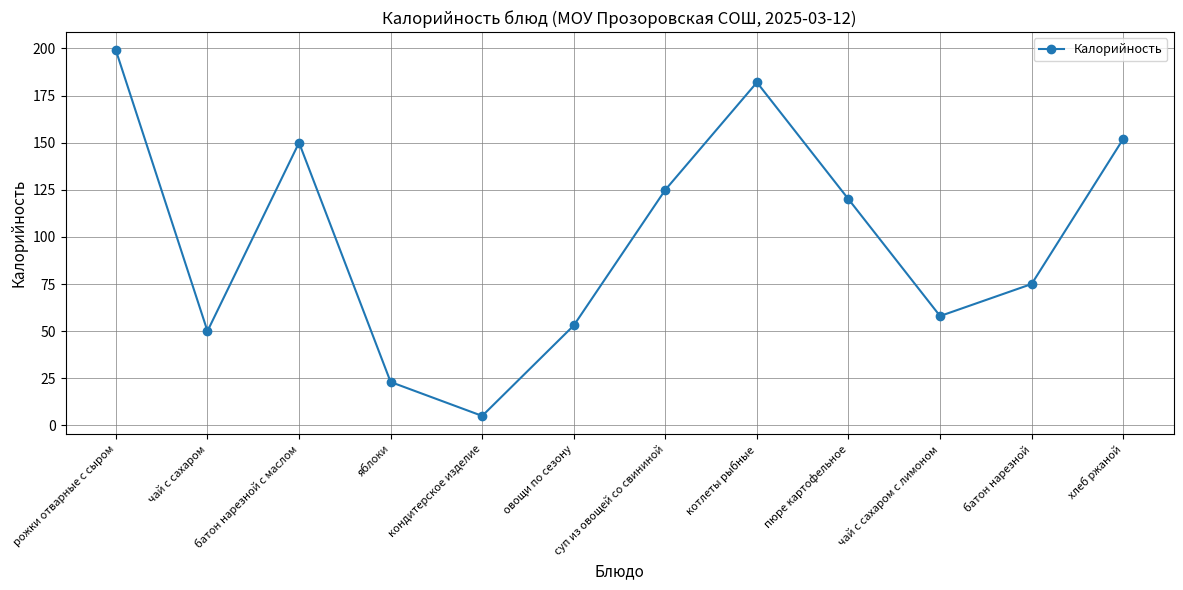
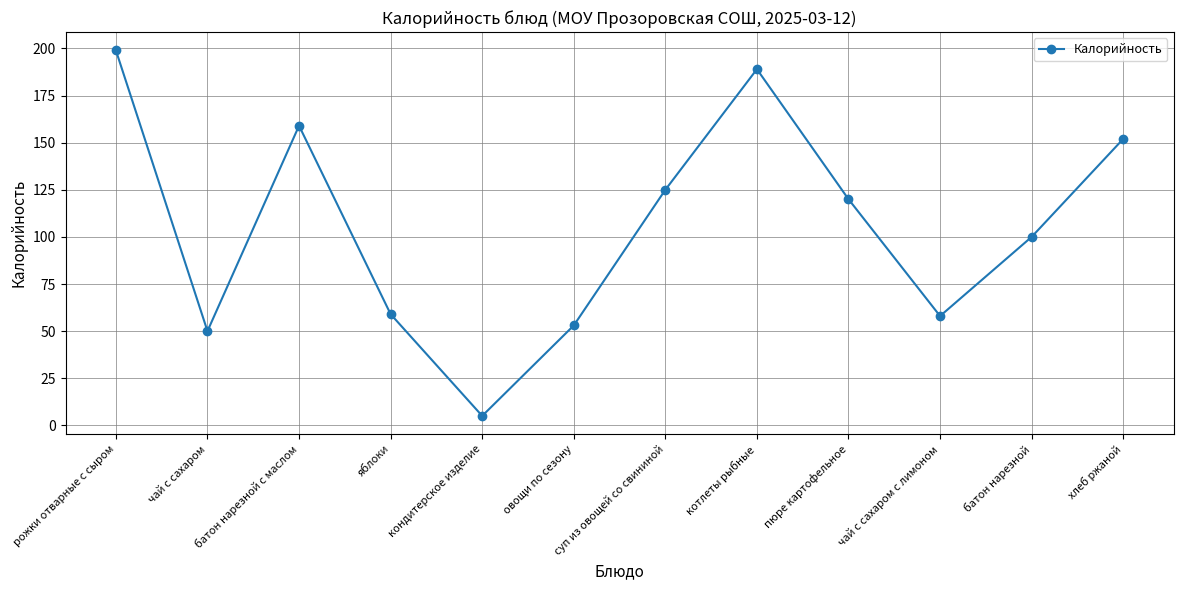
батон нарезной с маслом: 150 -> 159
яблоки: 23 -> 59
котлеты рыбные: 182 -> 189
батон нарезной: 75 -> 100
